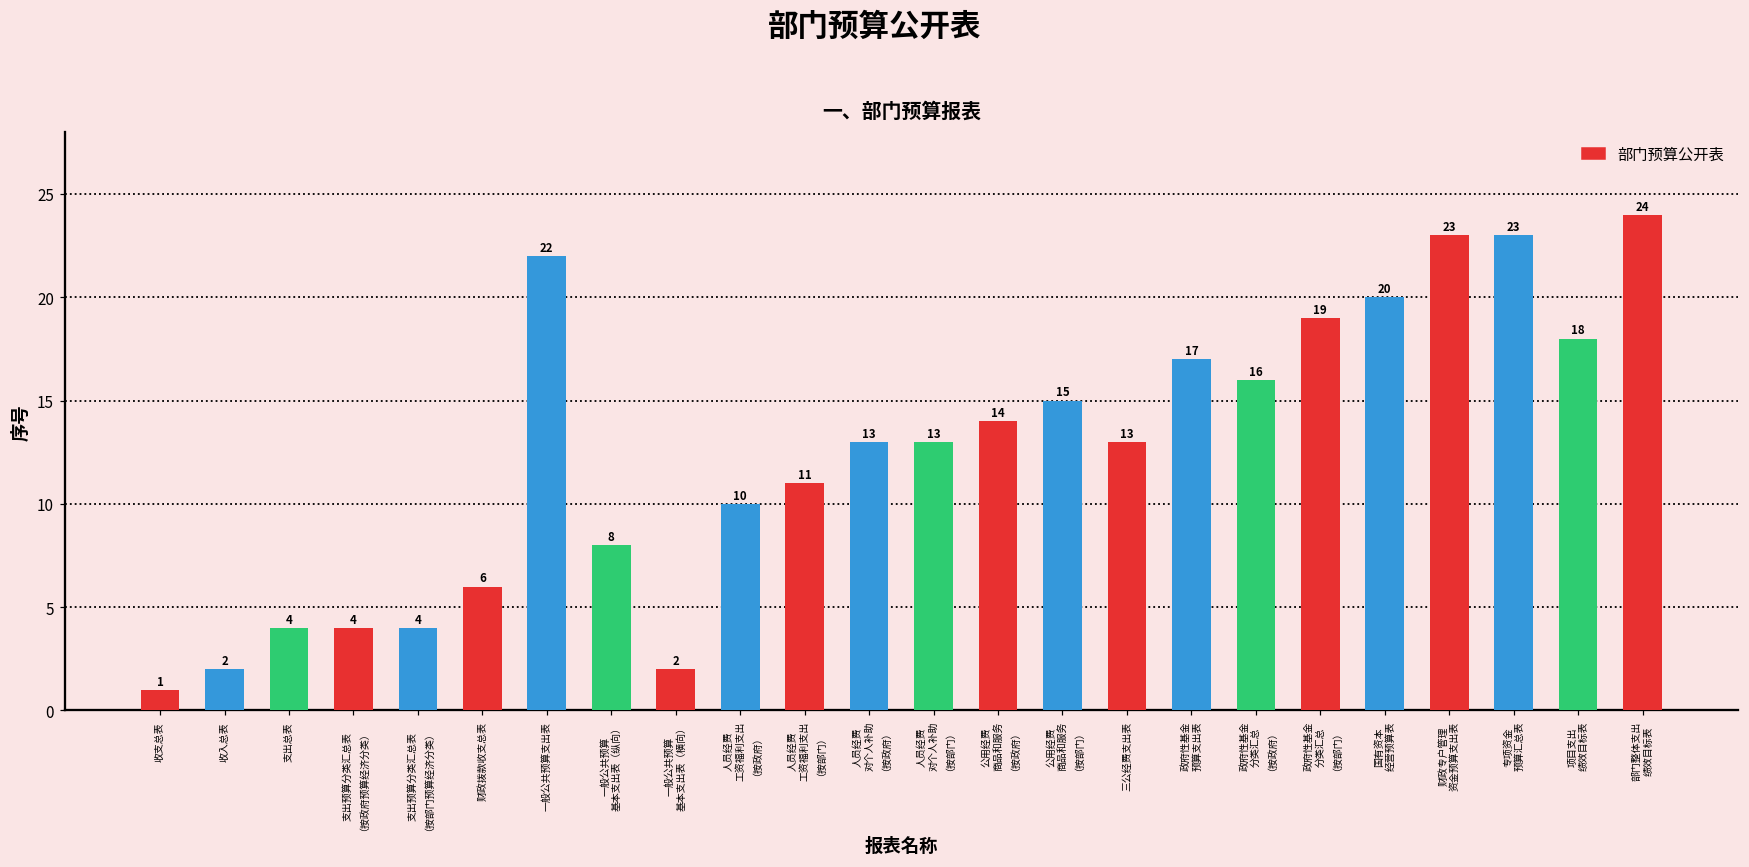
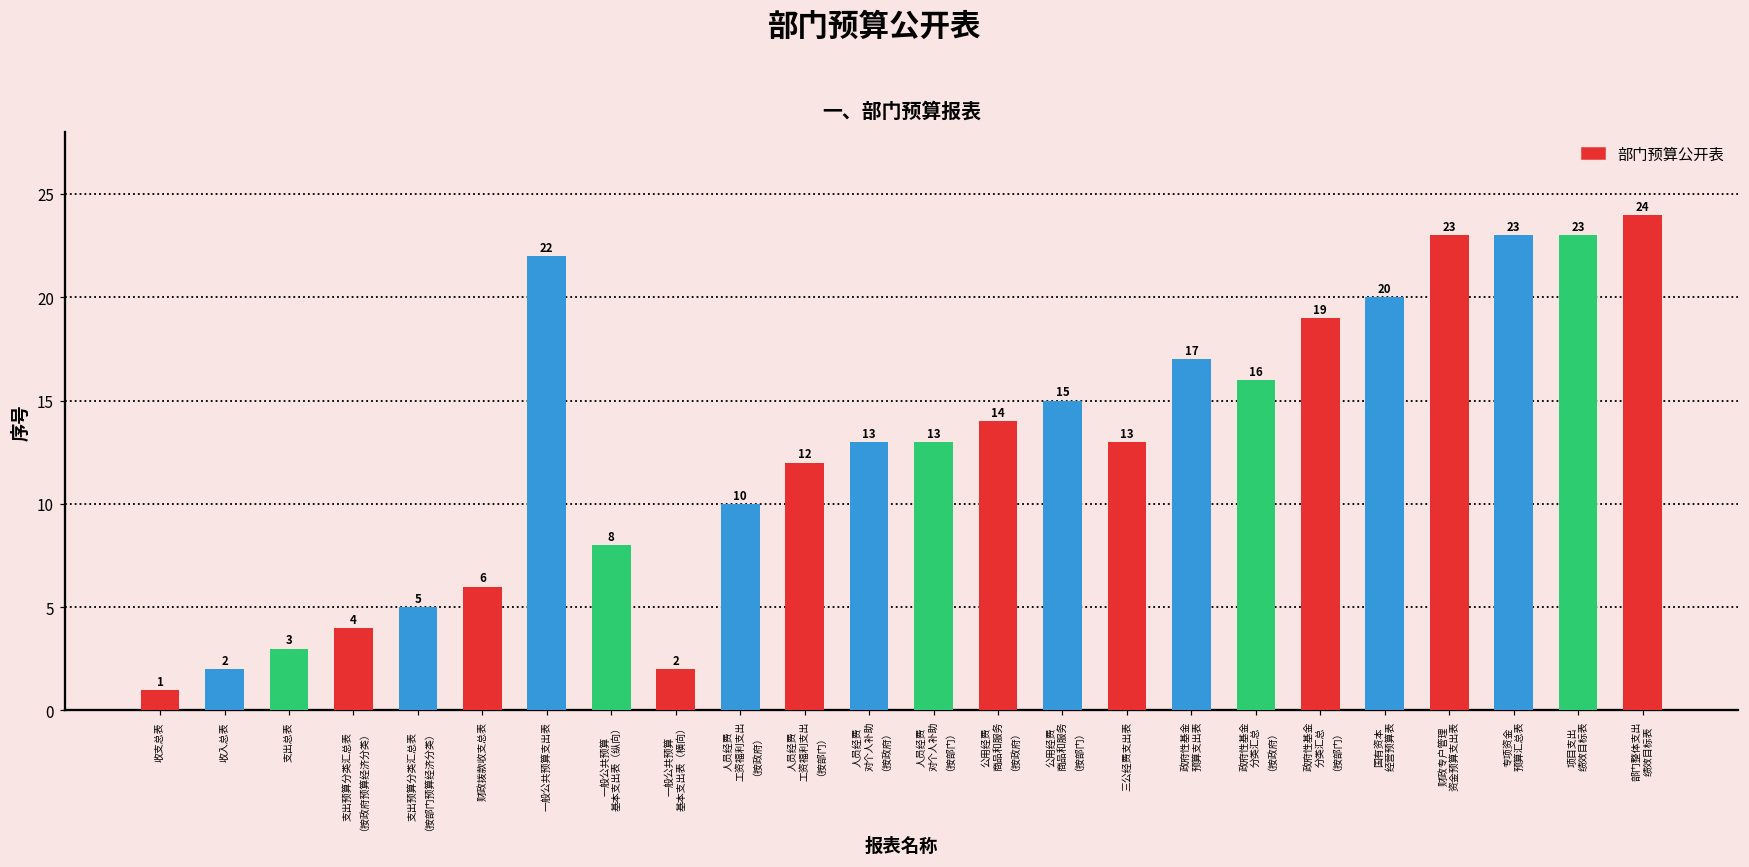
支出总表: 4 -> 3
支出预算分类汇总表 （按部门预算经济分类）: 4 -> 5
人员经费 工资福利支出 （按部门）: 11 -> 12
项目支出 绩效目标表: 18 -> 23
